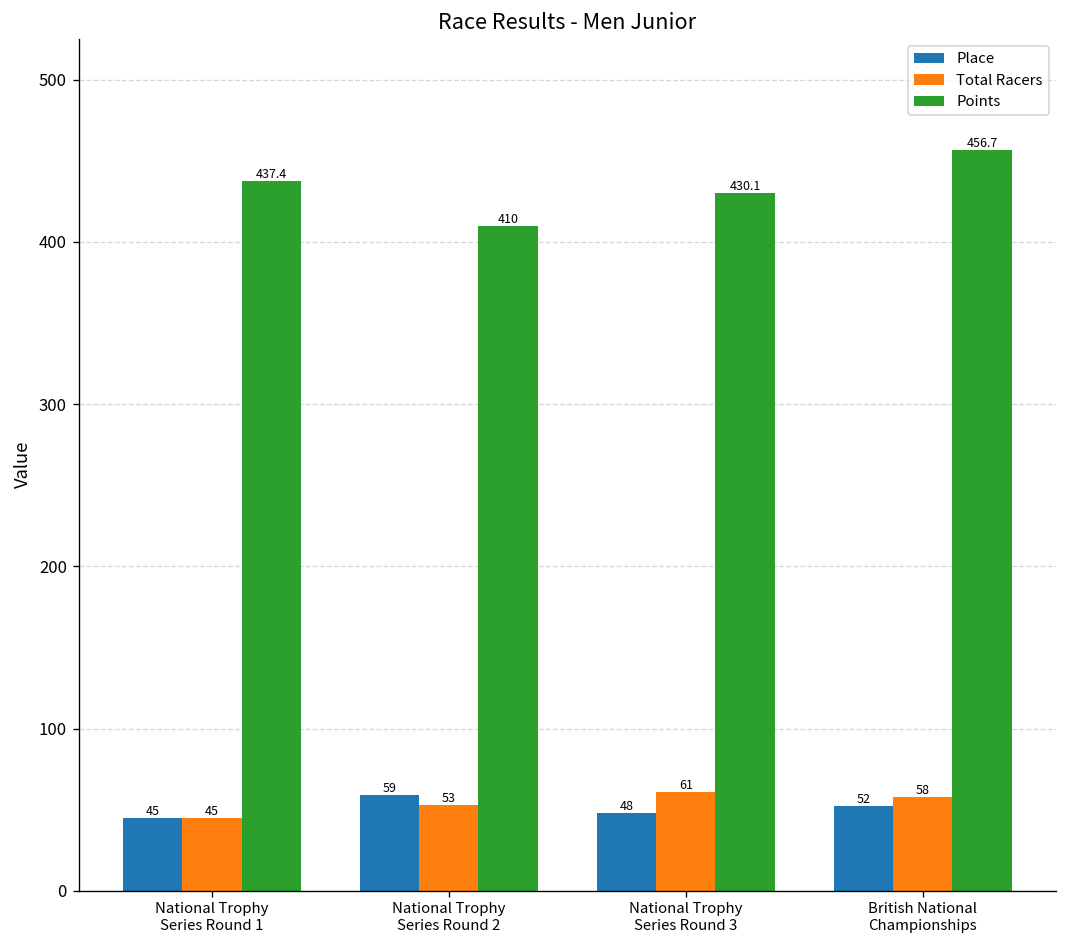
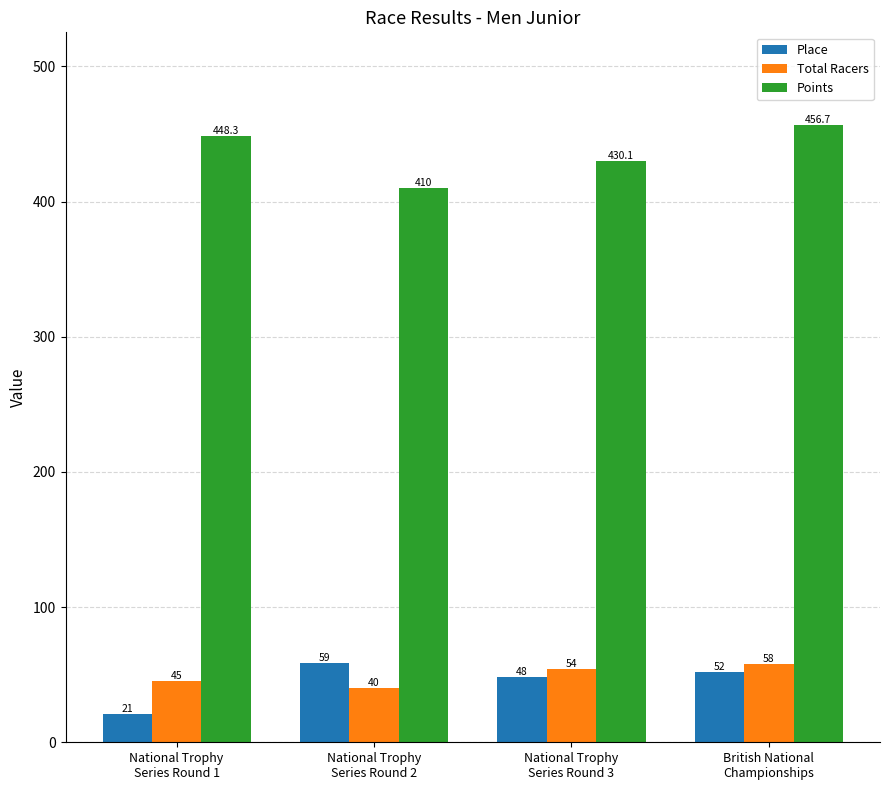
Place, National Trophy Series Round 1: 45 -> 21
Points, National Trophy Series Round 1: 437.4 -> 448.3
Total Racers, National Trophy Series Round 2: 53 -> 40
Total Racers, National Trophy Series Round 3: 61 -> 54
